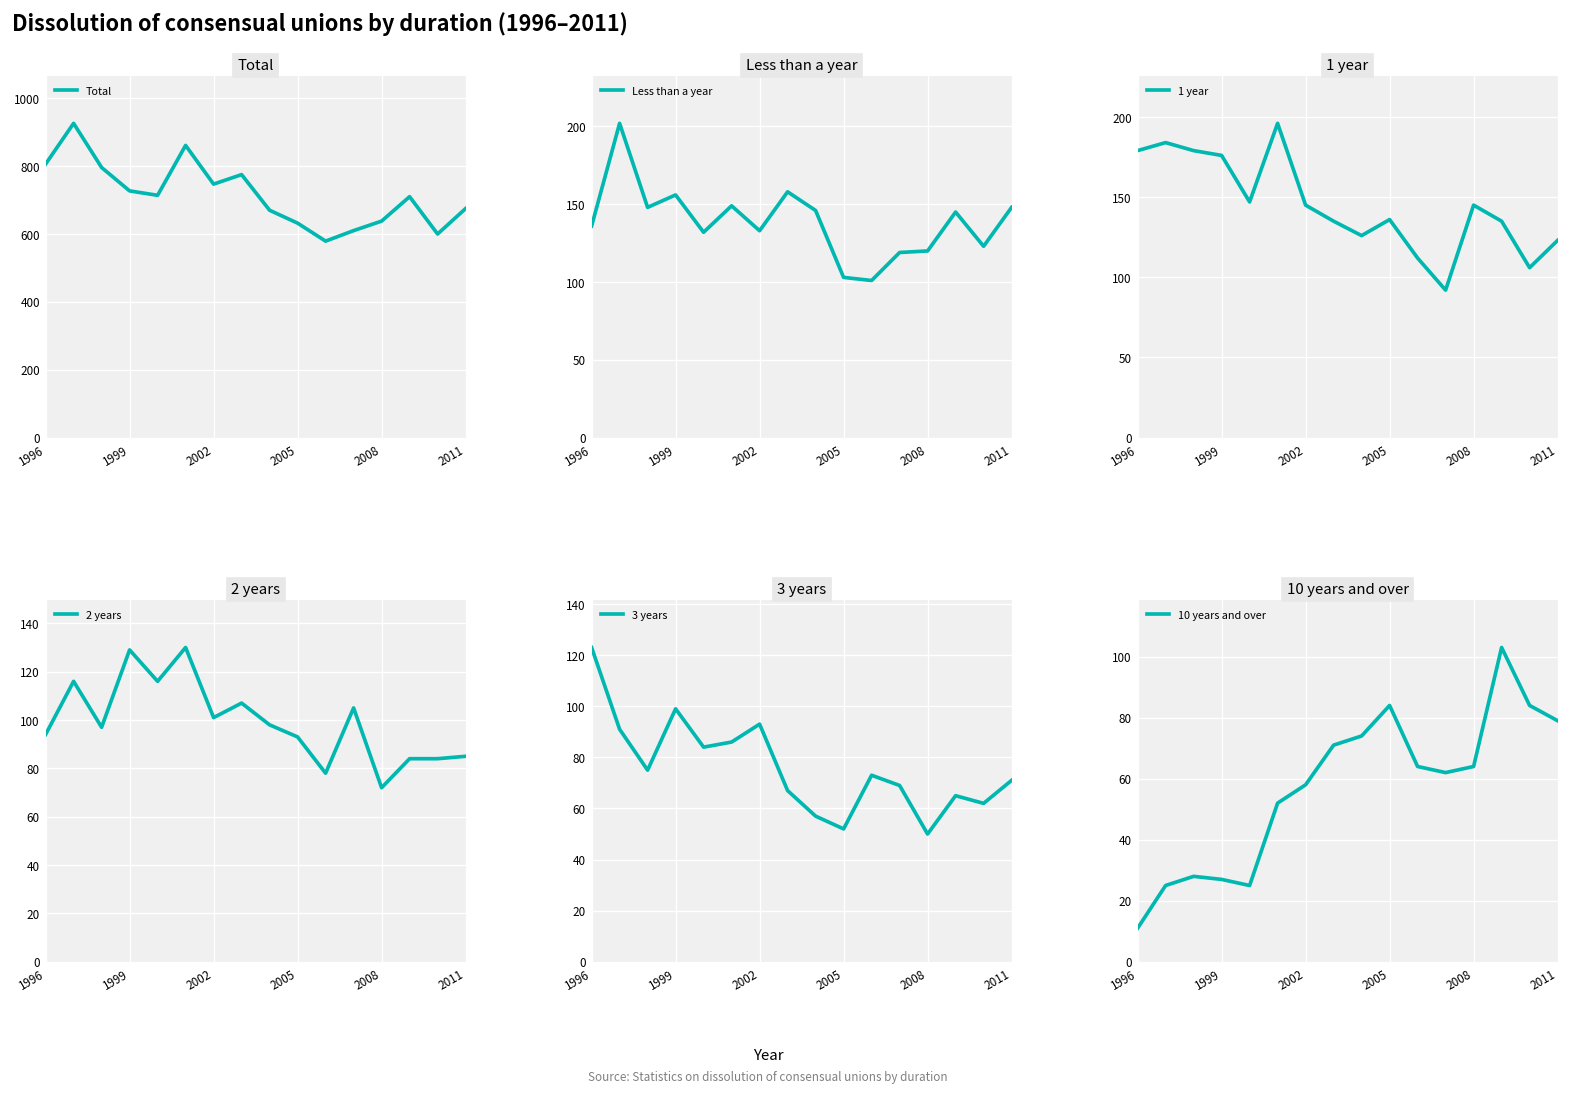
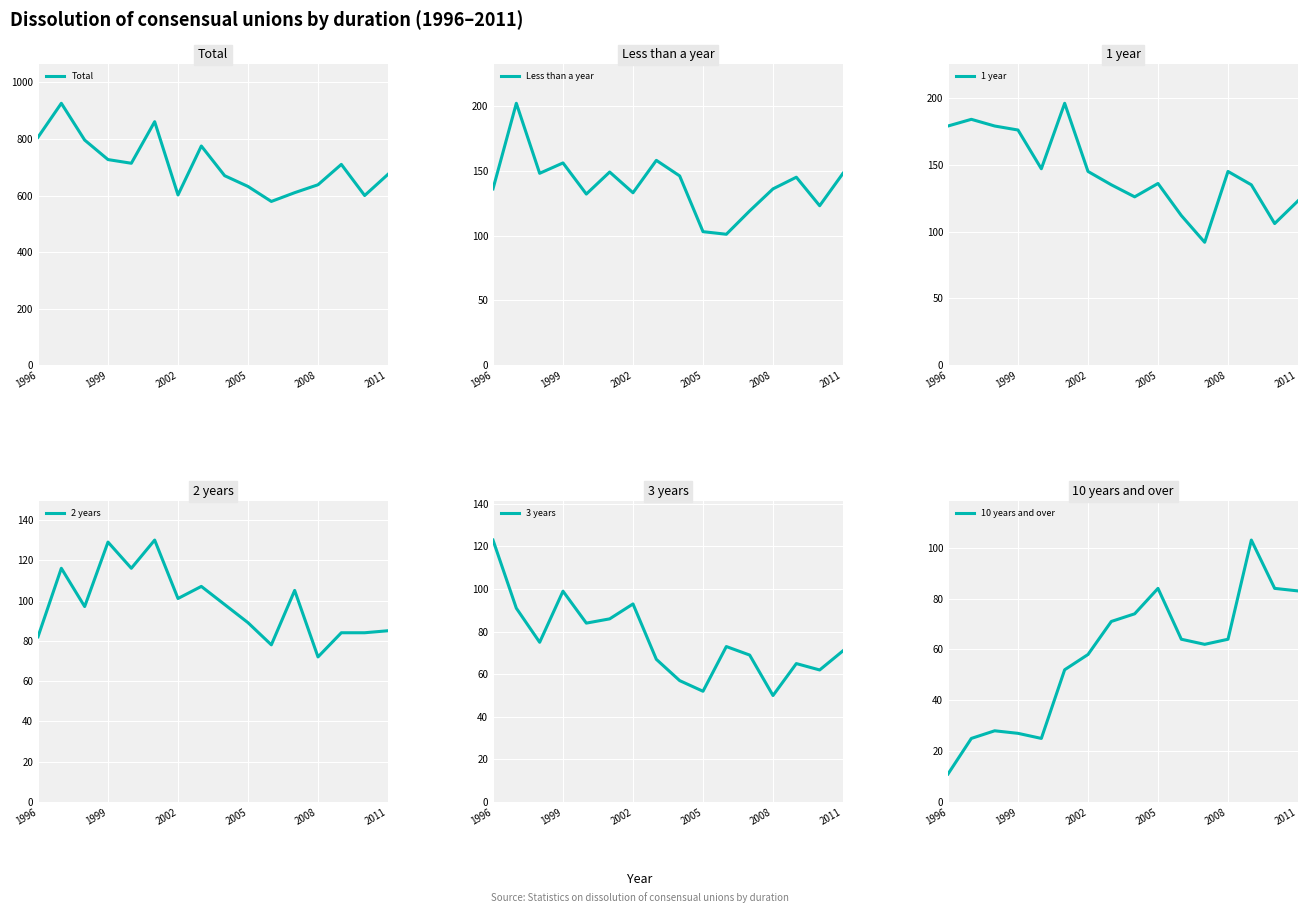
Total, 2002: 750 -> 600
Less than a year, 2008: 120 -> 136
2 years, 1996: 94 -> 82
2 years, 2005: 93 -> 89
10 years and over, 2011: 79 -> 83
